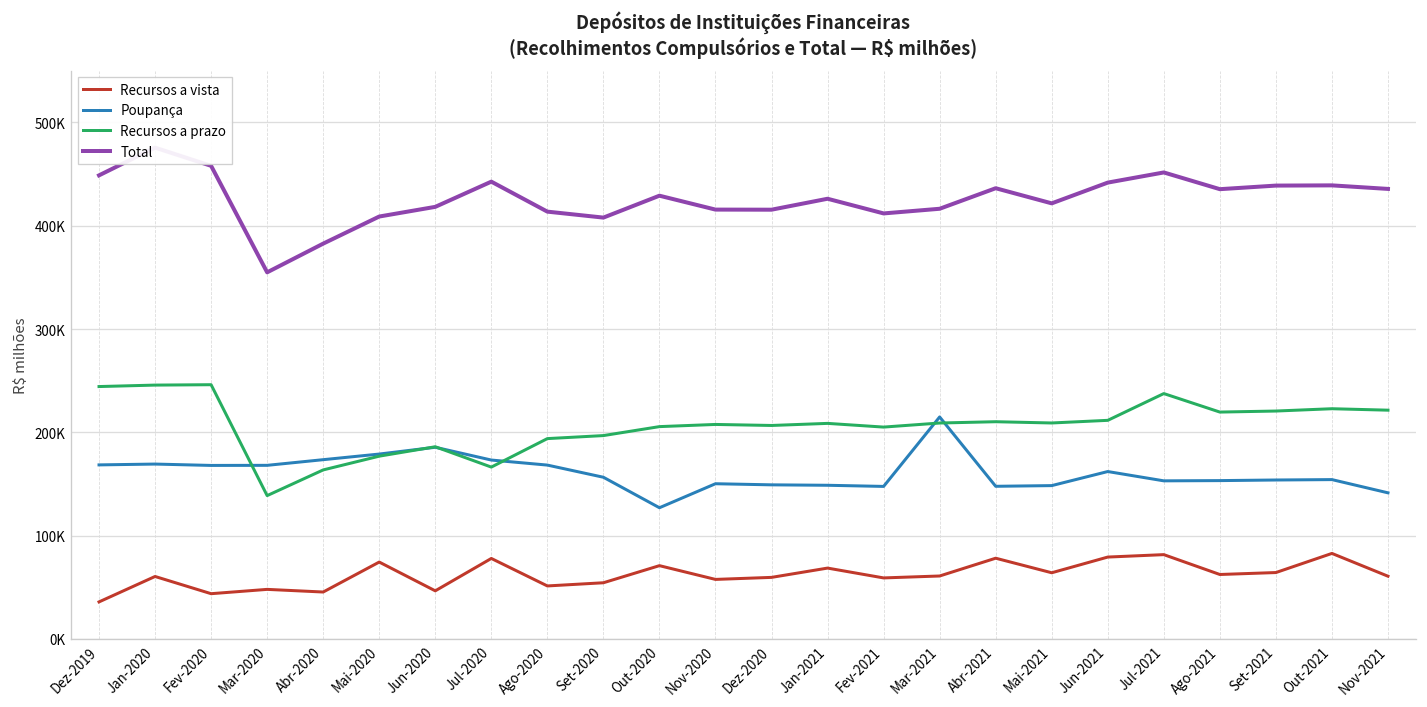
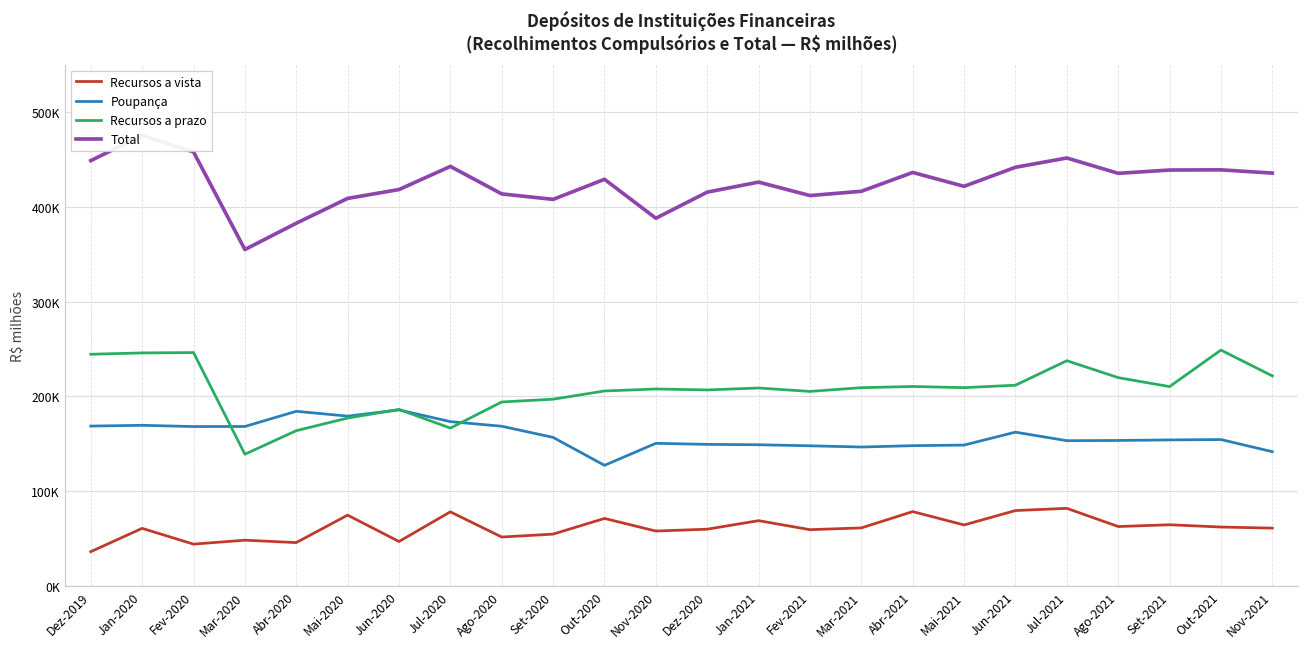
Poupança, Abr-2020: 170000 -> 180000
Total, Nov-2020: 420000 -> 390000
Poupança, Mar-2021: 210000 -> 150000
Recursos a prazo, Set-2021: 220000 -> 210000
Recursos a vista, Out-2021: 80000 -> 60000
Recursos a prazo, Out-2021: 220000 -> 250000
